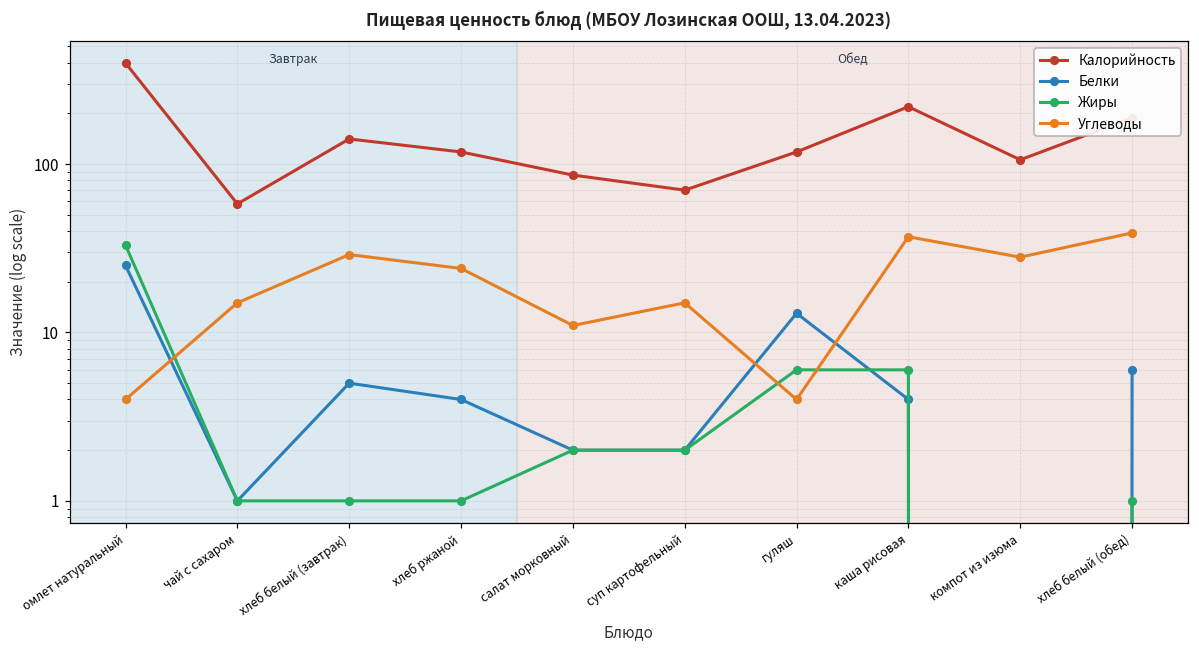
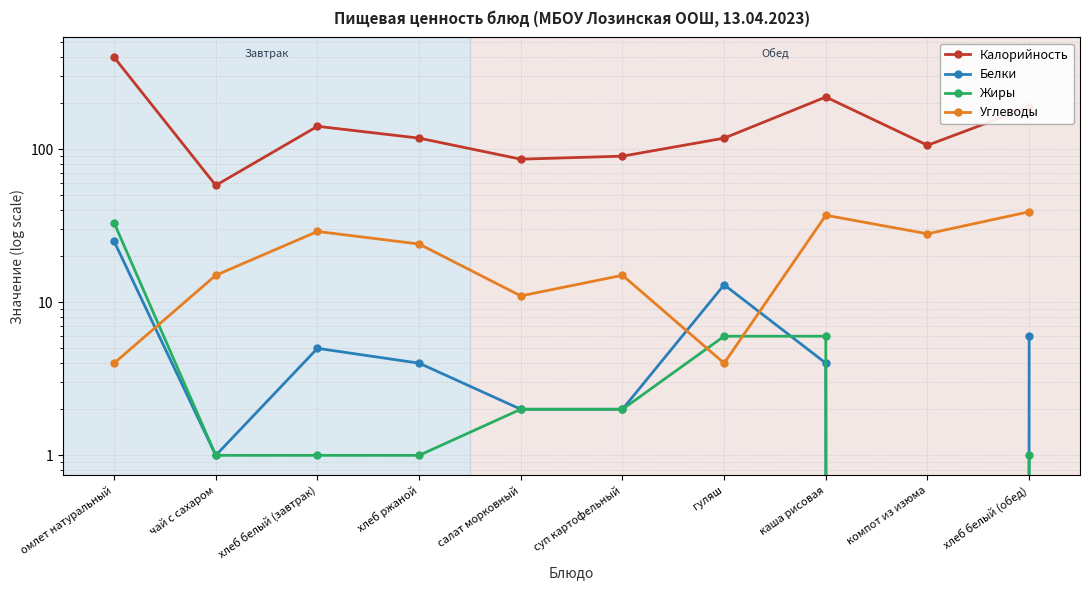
Калорийность, суп картофельный: 70 -> 90
